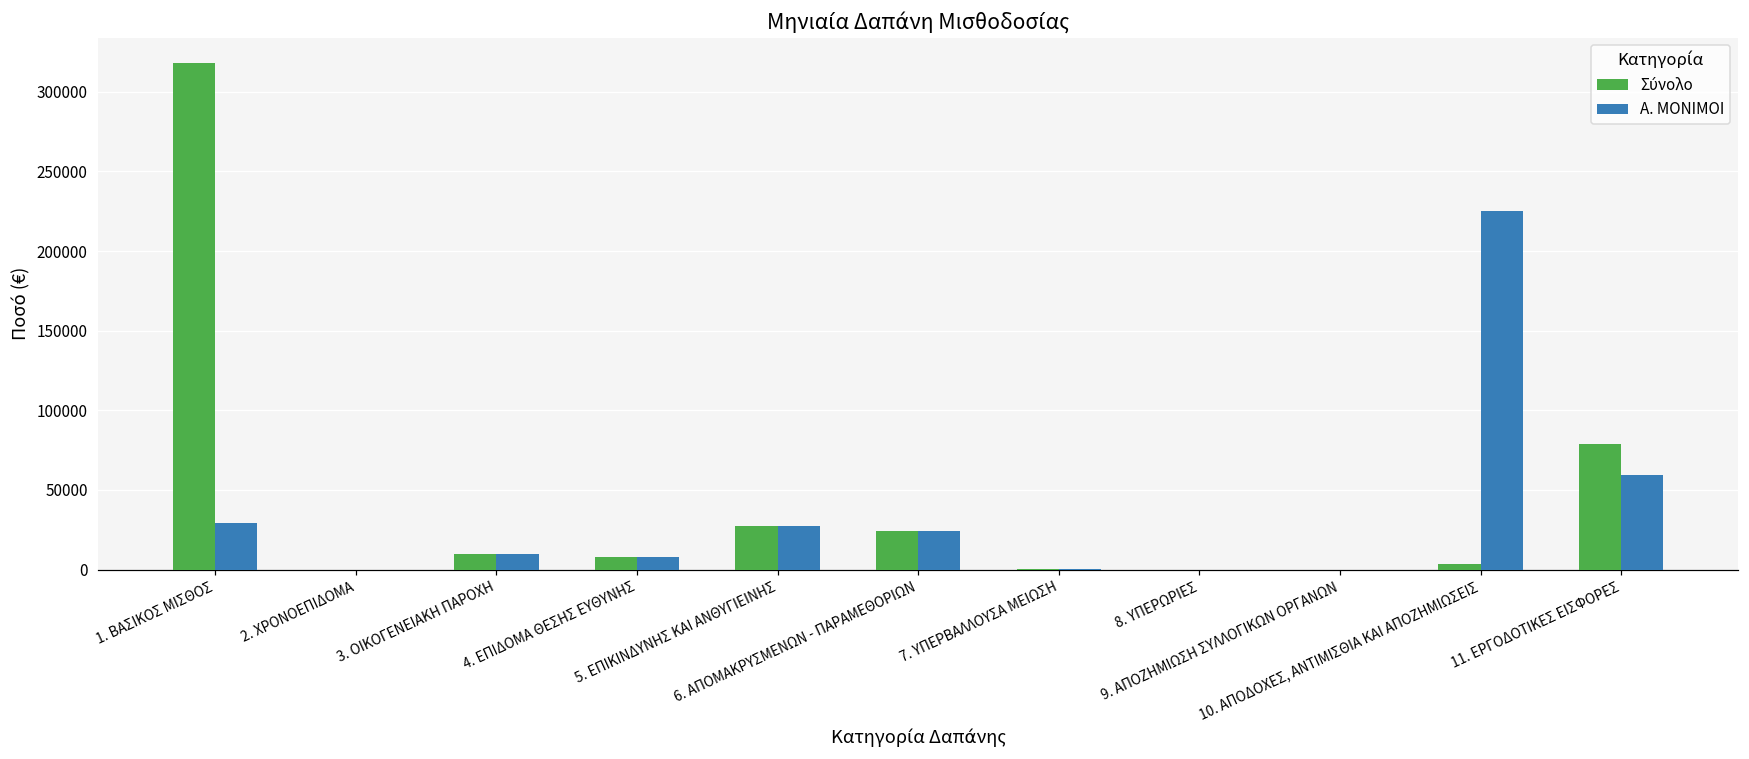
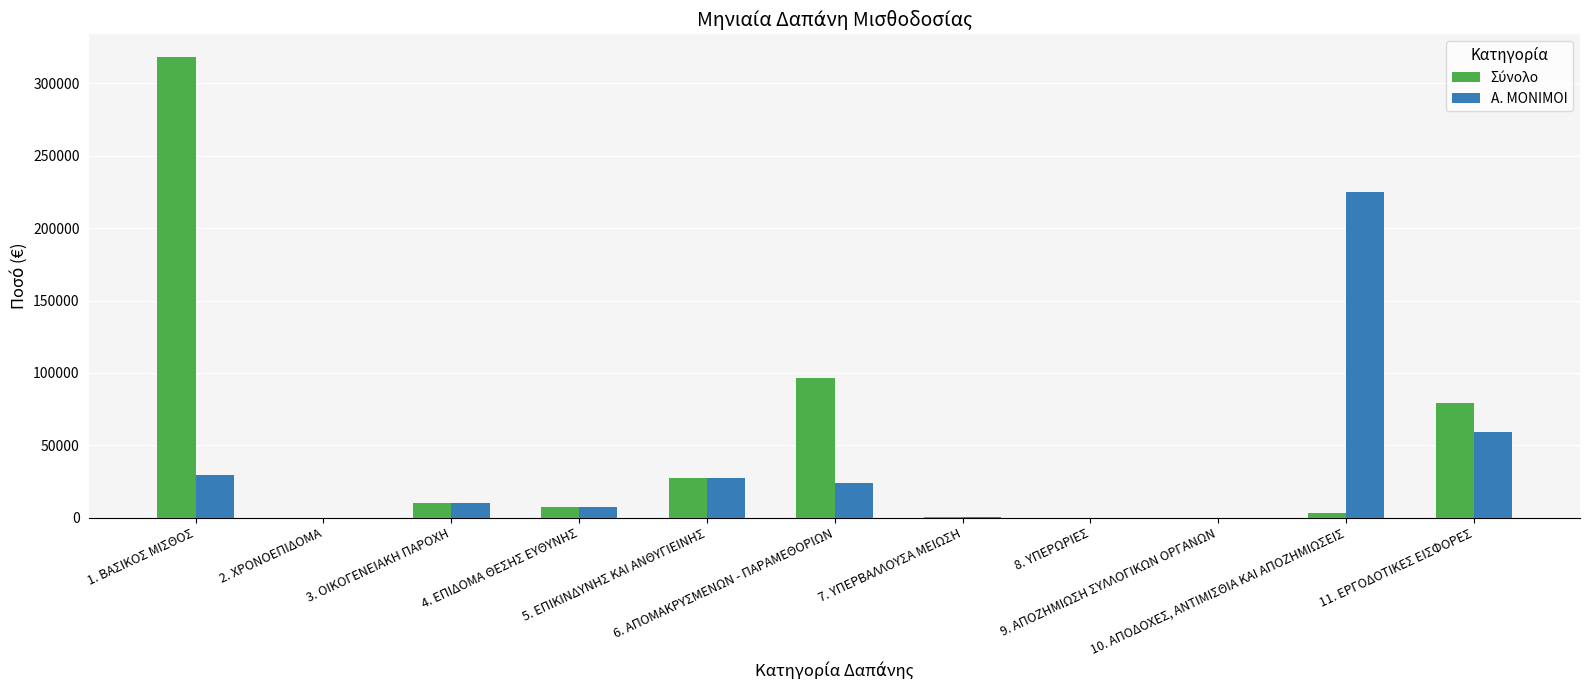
Σύνολο, 6. ΑΠΟΜΑΚΡΥΣΜΕΝΩΝ - ΠΑΡΑΜΕΘΟΡΙΩΝ: 24000 -> 96000
